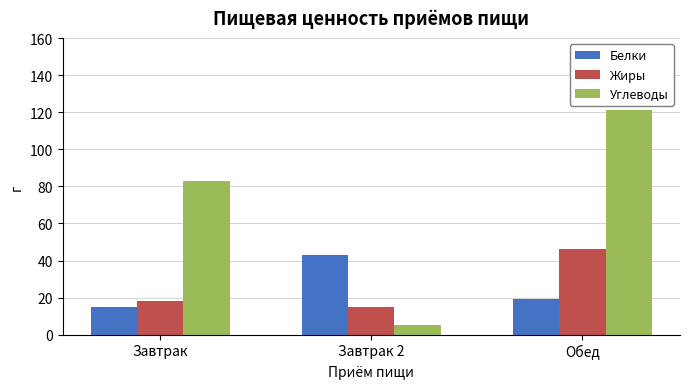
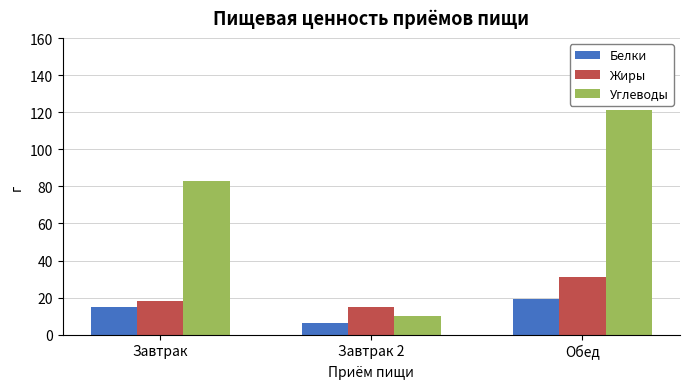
Белки, Завтрак 2: 43 -> 6
Углеводы, Завтрак 2: 5 -> 10
Жиры, Обед: 46 -> 31
